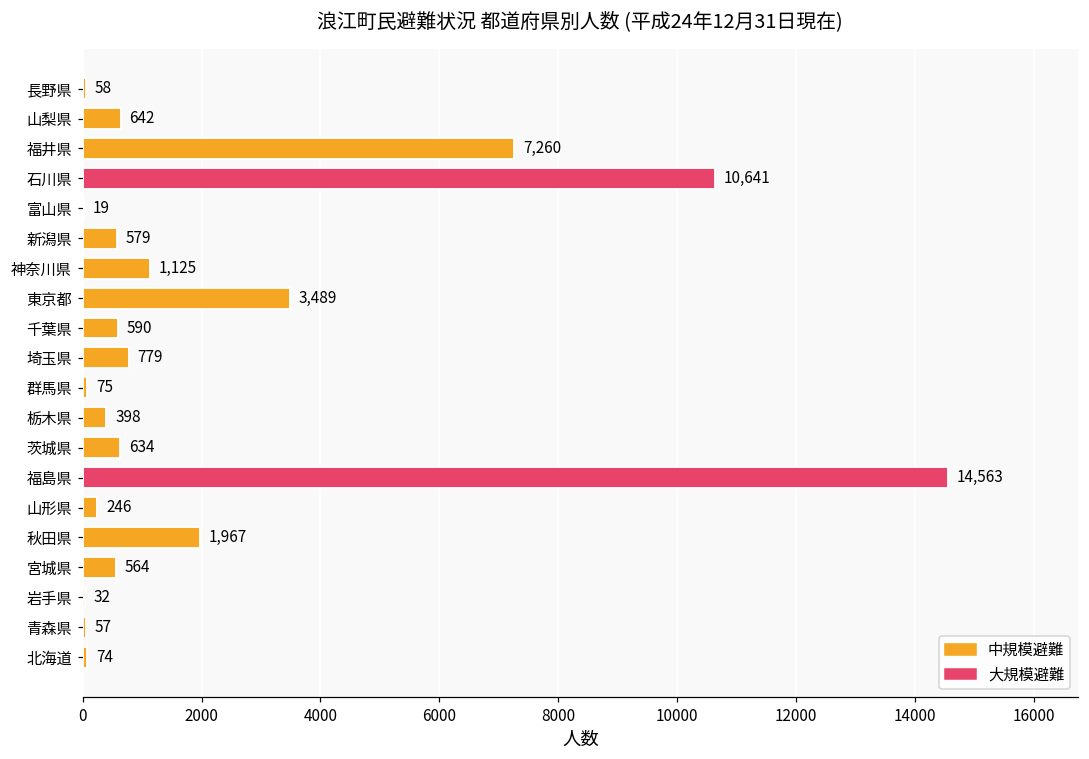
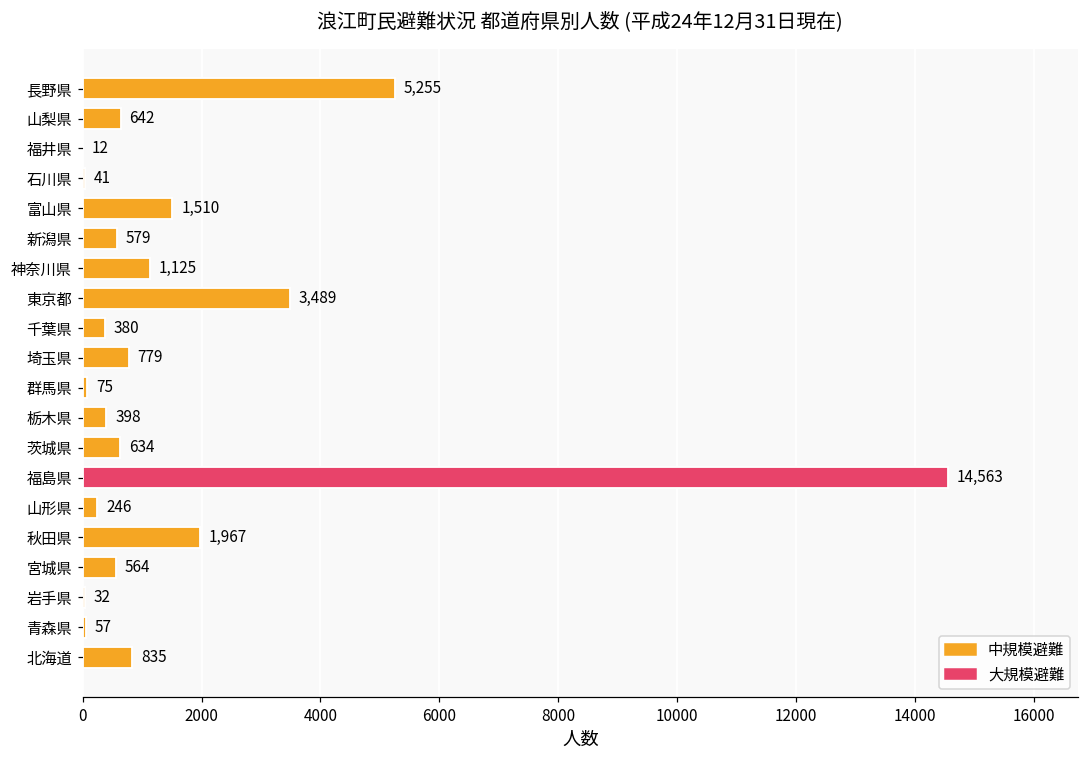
長野県: 58 -> 5,255
福井県: 7,260 -> 12
石川県: 10,641 -> 41
富山県: 19 -> 1,510
千葉県: 590 -> 380
北海道: 74 -> 835
